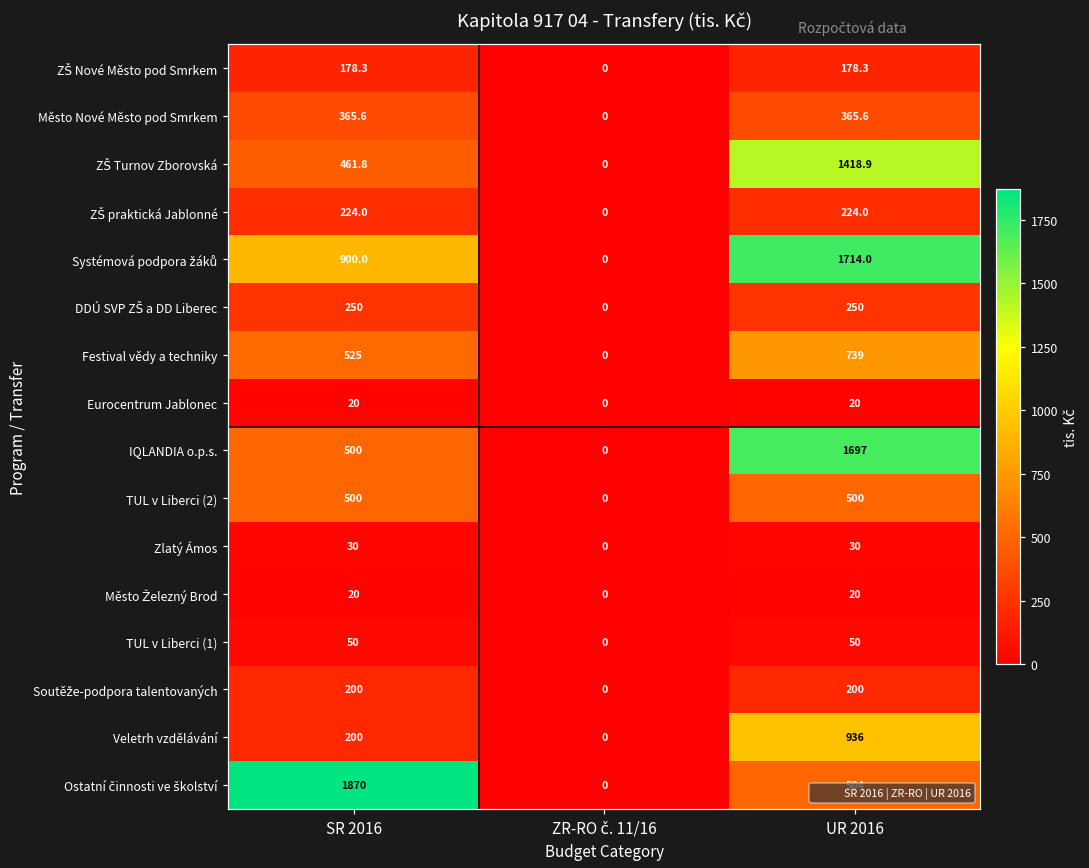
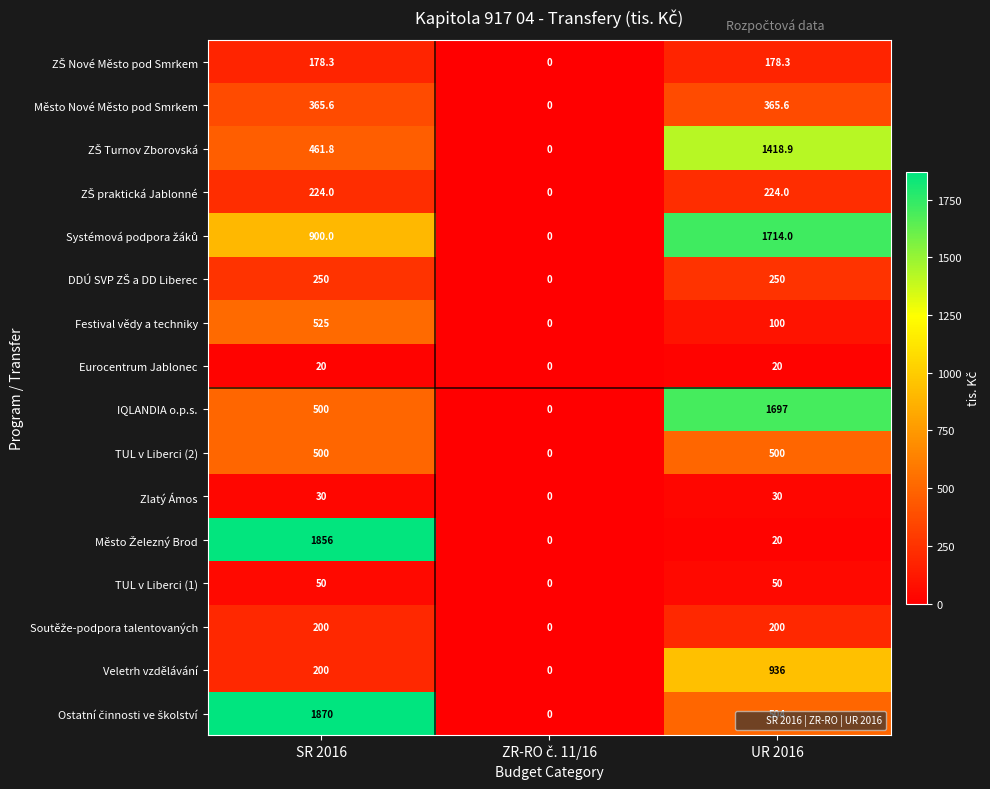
Festival vědy a techniky, UR 2016: 739 -> 100
Město Železný Brod, SR 2016: 20 -> 1856
